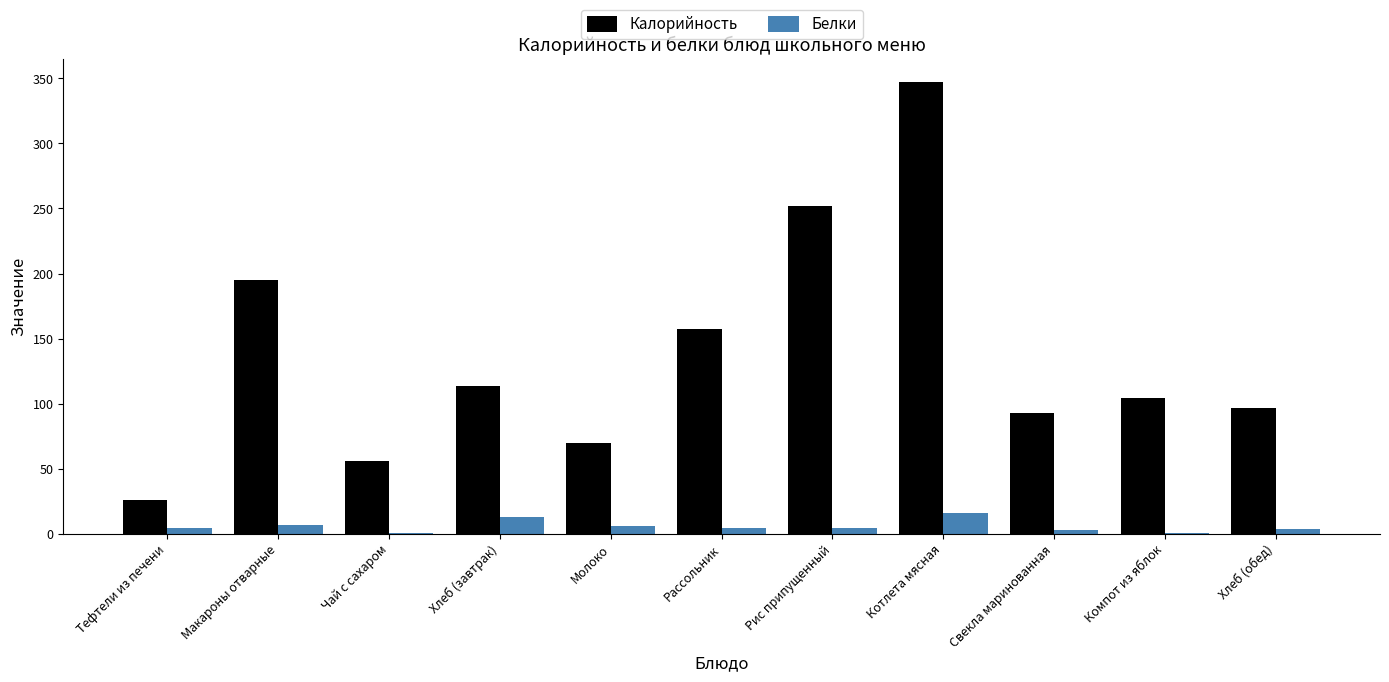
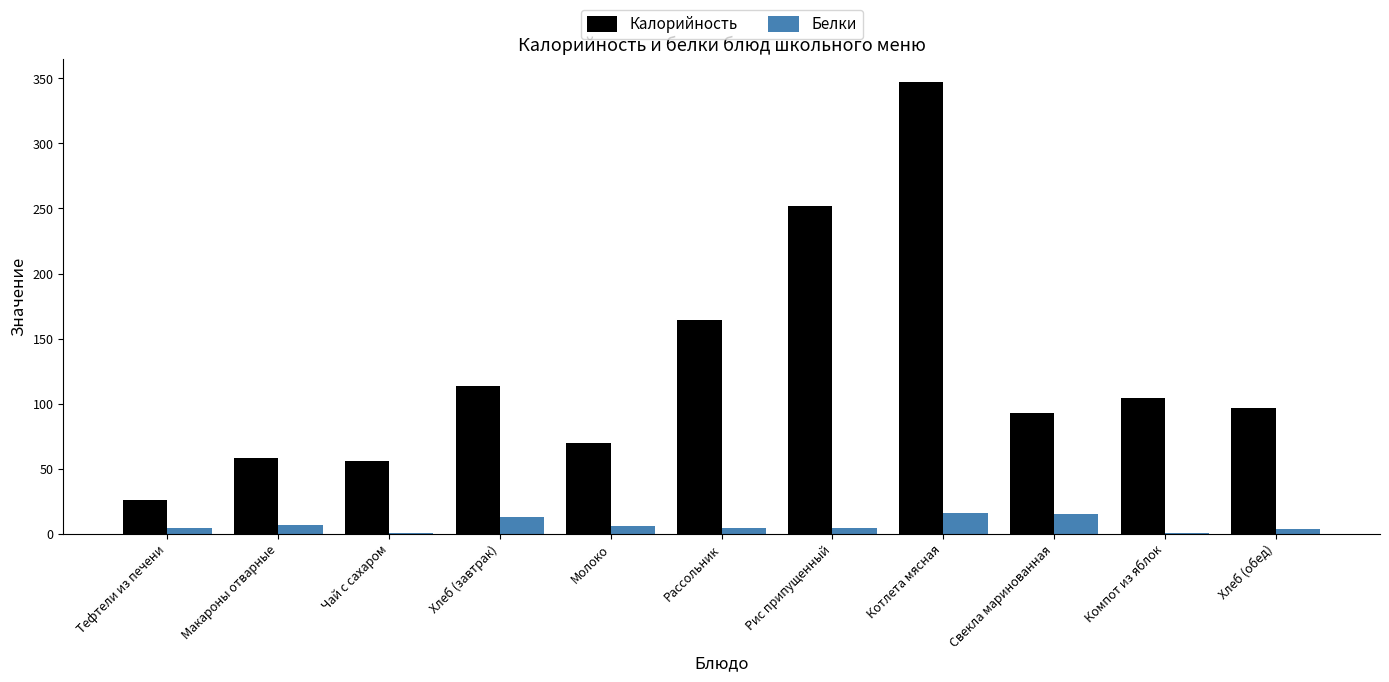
Калорийность, Макароны отварные: 195 -> 58
Калорийность, Рассольник: 157 -> 164
Белки, Свекла маринованная: 3 -> 15
